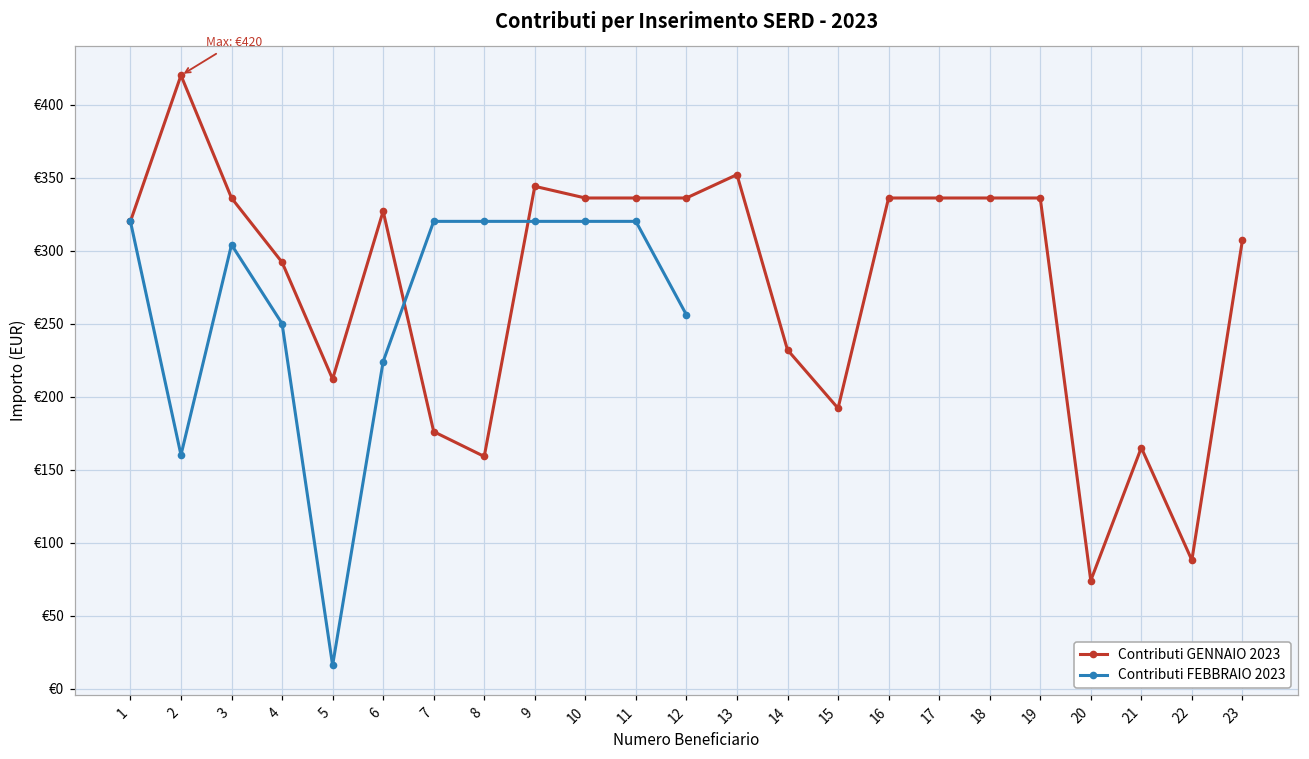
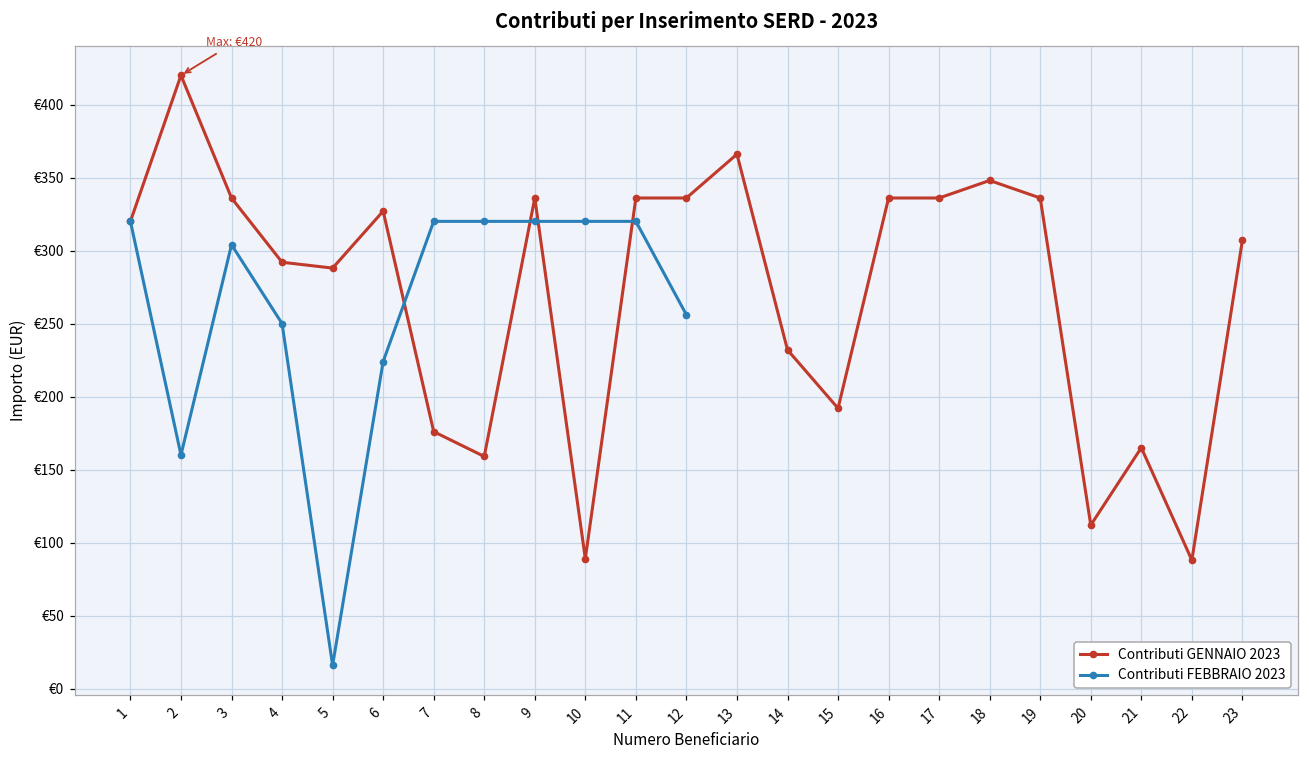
Contributi GENNAIO 2023, 5: €212 -> €288
Contributi GENNAIO 2023, 9: €344 -> €336
Contributi GENNAIO 2023, 10: €336 -> €89
Contributi GENNAIO 2023, 13: €352 -> €366
Contributi GENNAIO 2023, 18: €336 -> €348
Contributi GENNAIO 2023, 20: €74 -> €112
